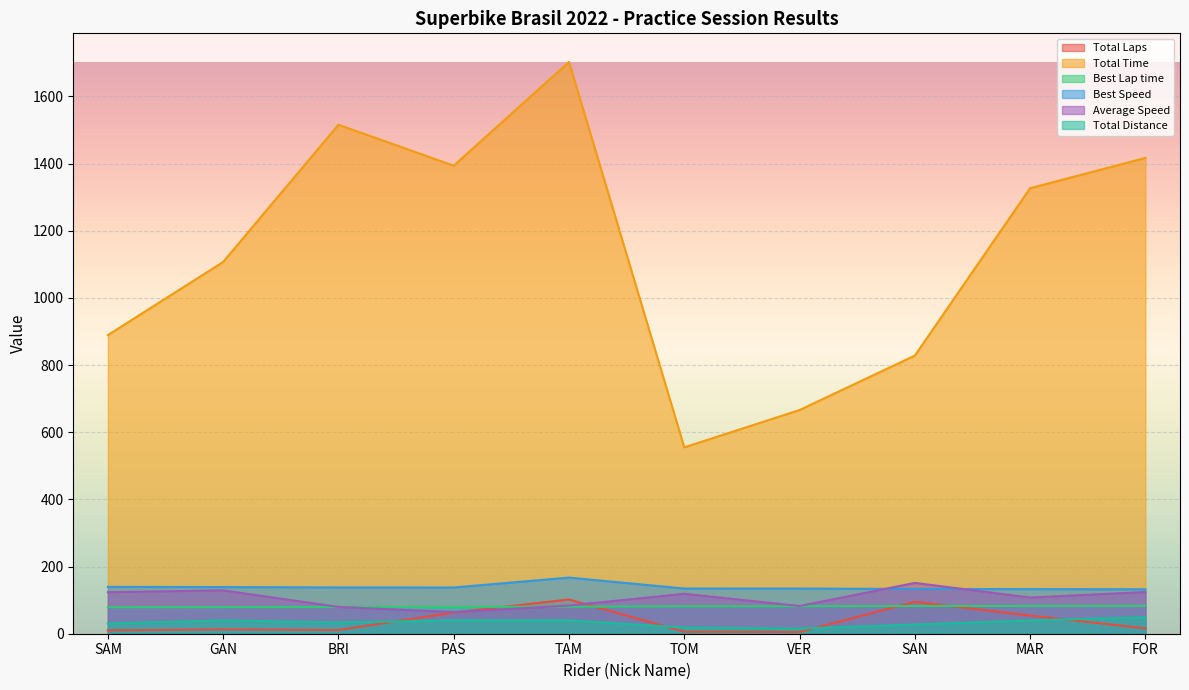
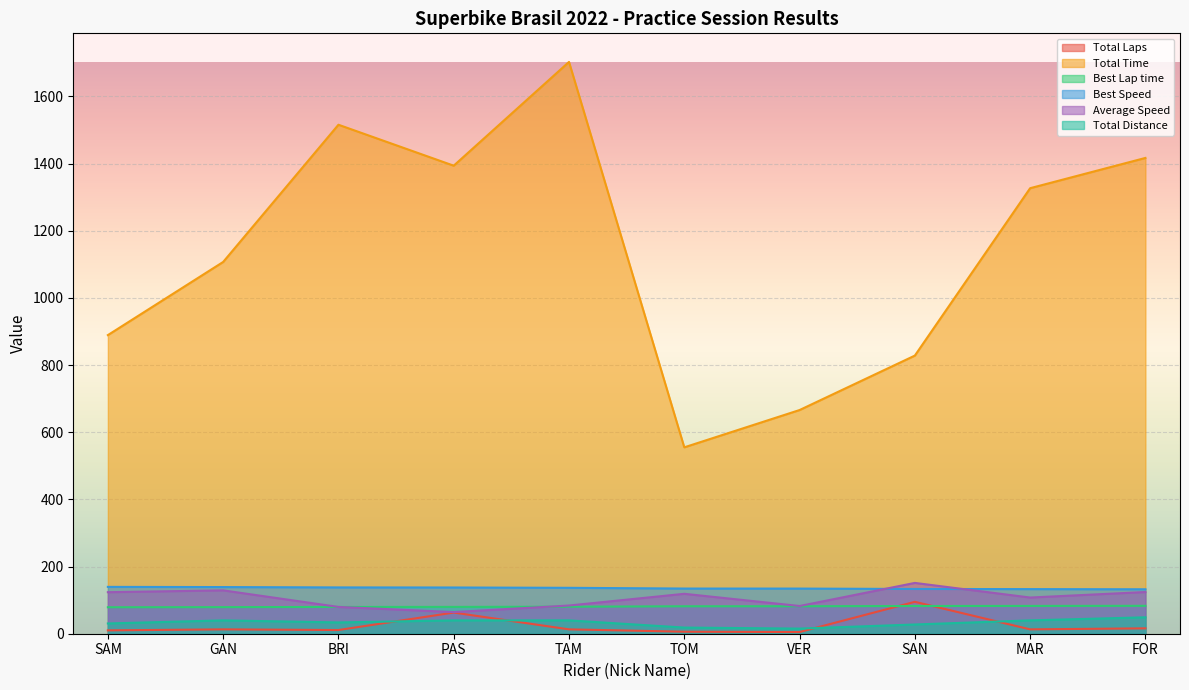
Total Laps, TAM: 100 -> 10
Best Speed, TAM: 170 -> 140
Total Laps, MAR: 50 -> 10
